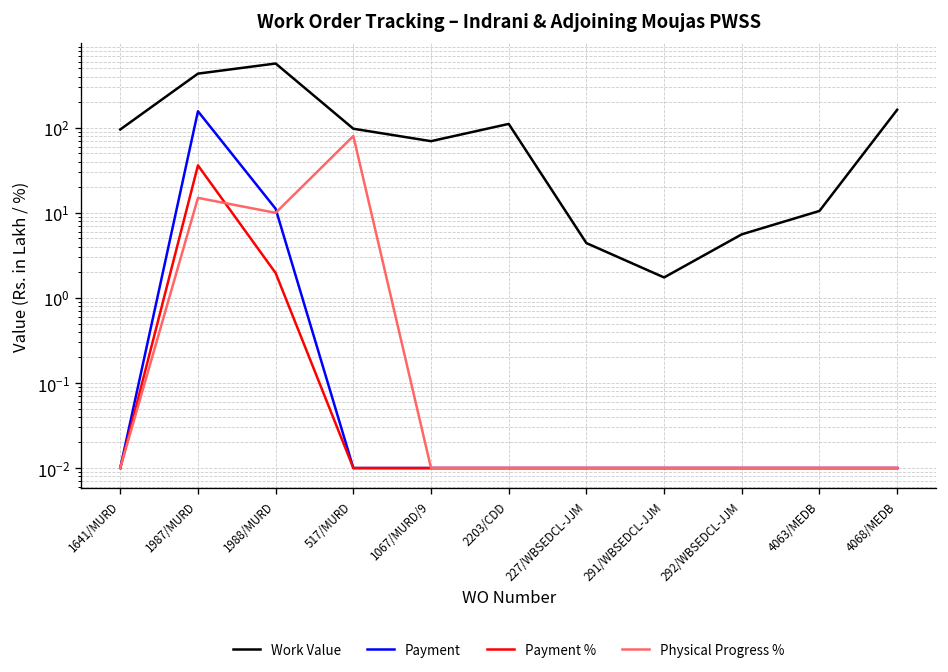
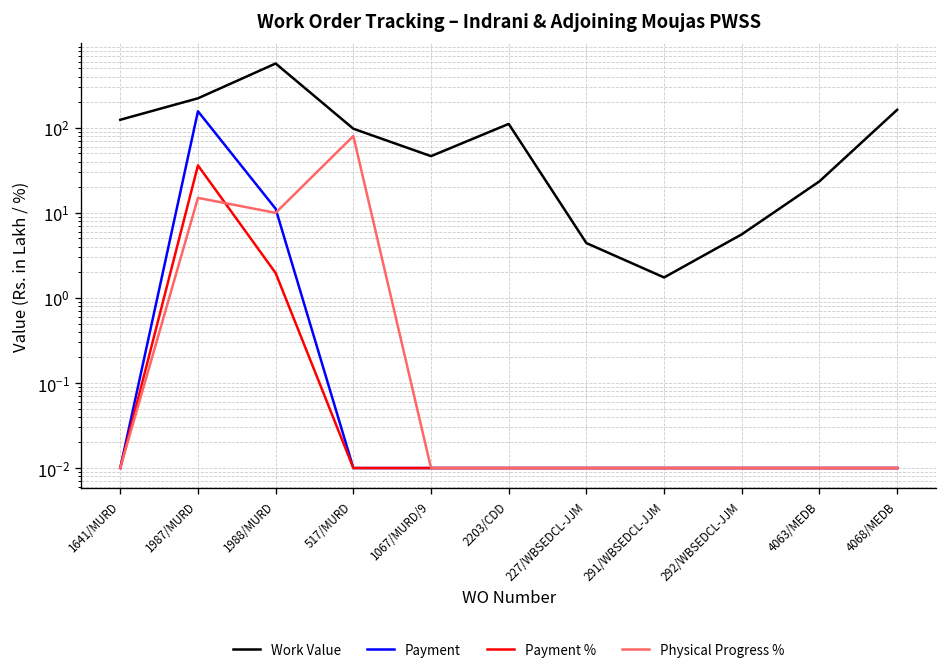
Work Value, 1641/MURD: 100 -> 120
Work Value, 1987/MURD: 400 -> 220
Work Value, 1067/MURD/9: 70 -> 50
Work Value, 4063/MEDB: 11 -> 23
